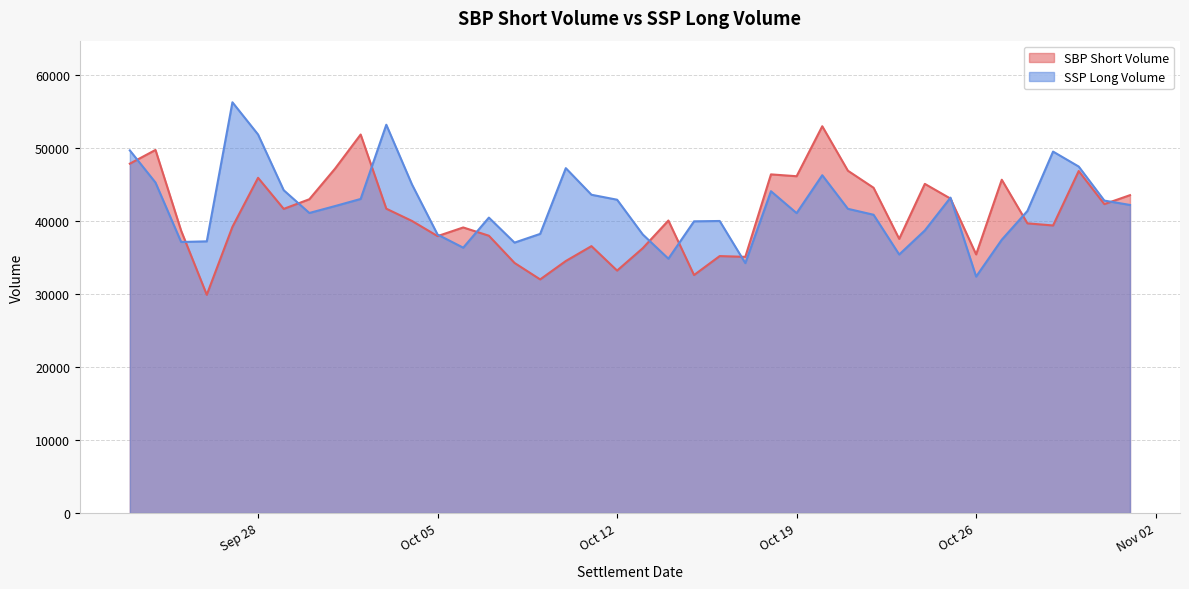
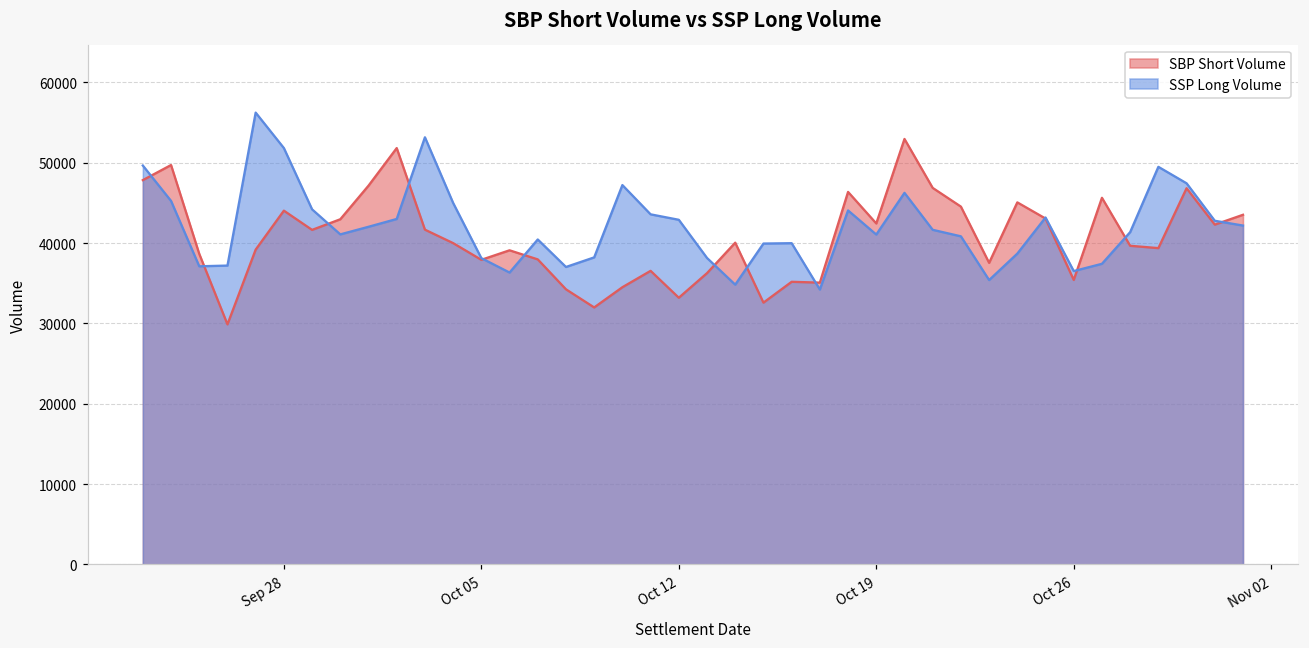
SBP Short Volume, Sep 28: 46000 -> 44000
SBP Short Volume, Oct 19: 46000 -> 42000
SSP Long Volume, Oct 26: 32000 -> 37000
